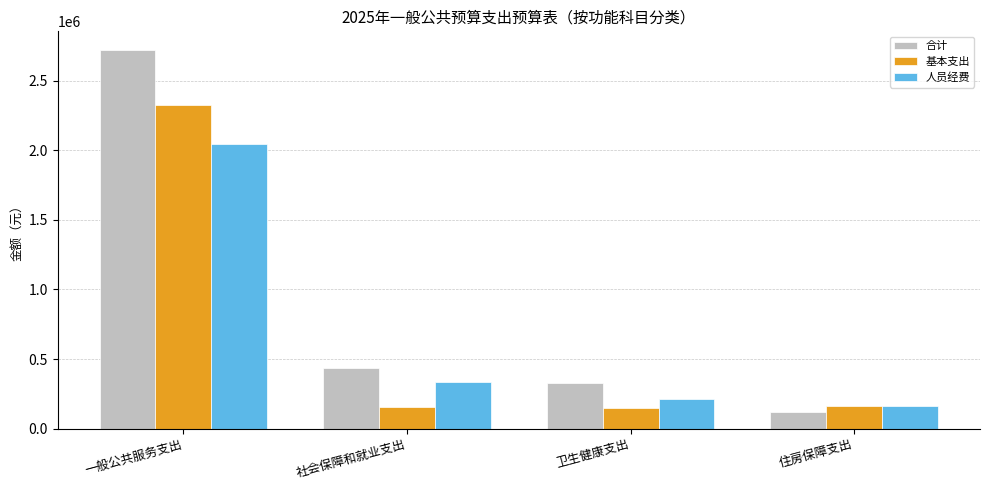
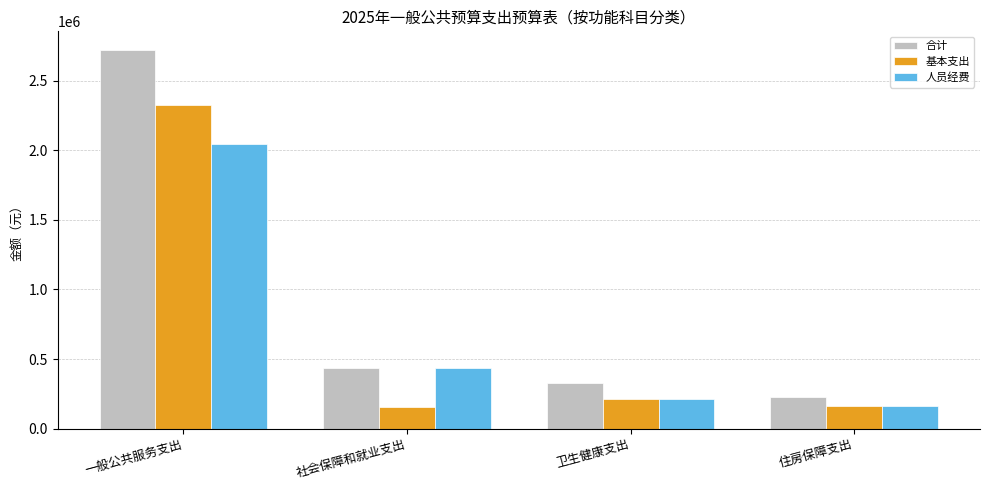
人员经费, 社会保障和就业支出: 340000 -> 440000
基本支出, 卫生健康支出: 150000 -> 220000
合计, 住房保障支出: 120000 -> 230000
